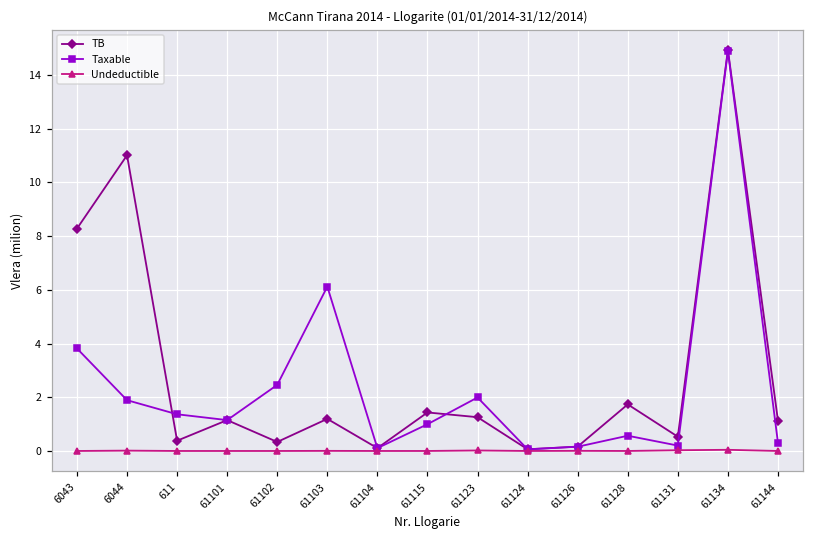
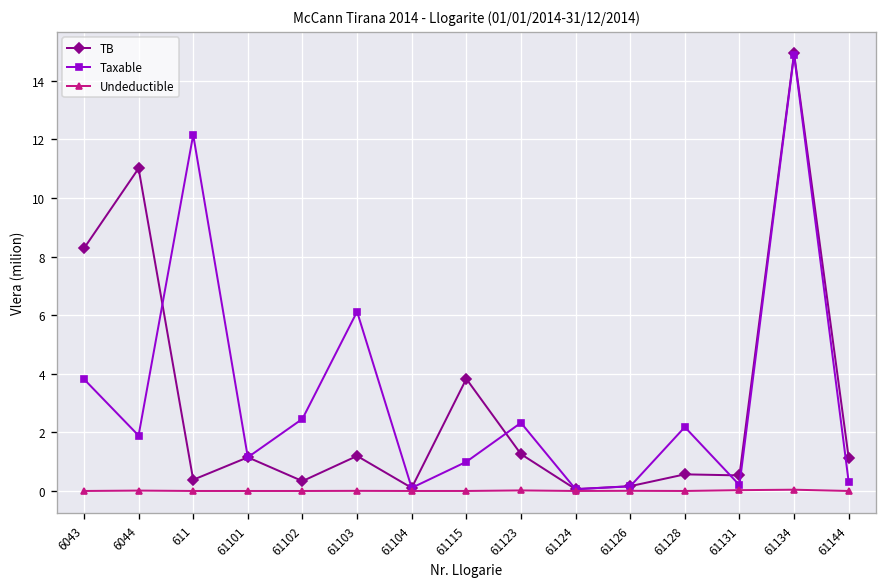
Taxable, 611: 1.4 -> 12.2
TB, 61115: 1.4 -> 3.8
Taxable, 61123: 2.0 -> 2.3
TB, 61128: 1.7 -> 0.6
Taxable, 61128: 0.6 -> 2.2
